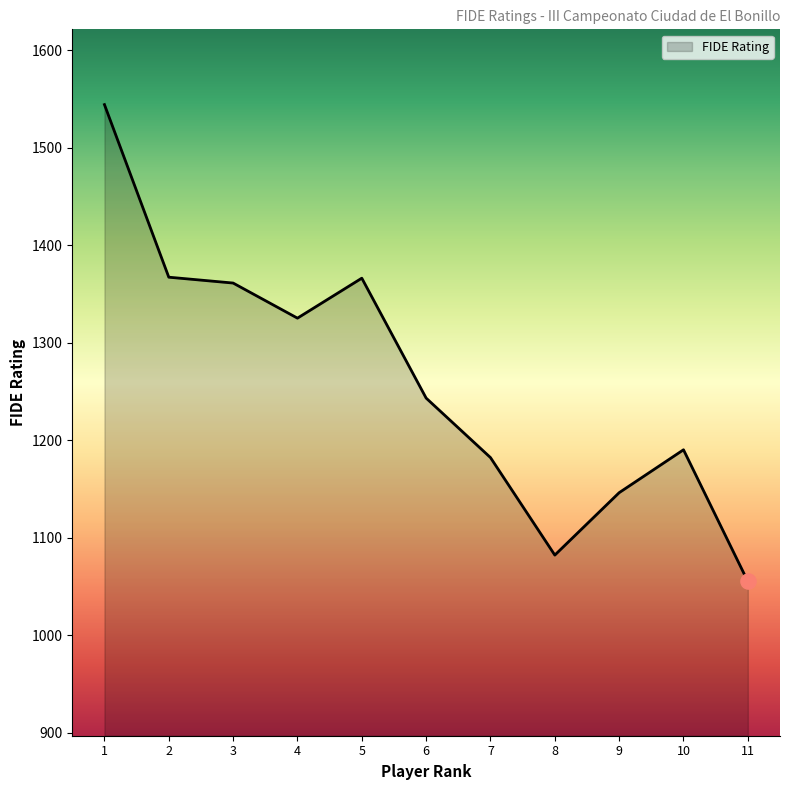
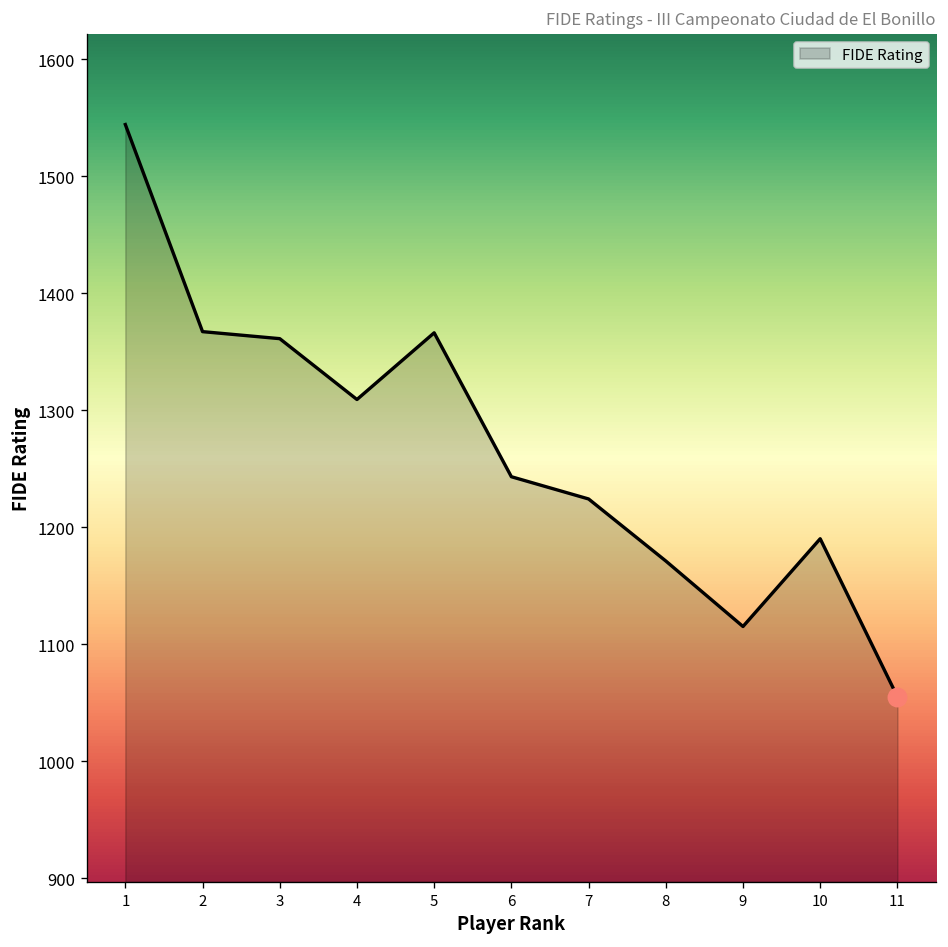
FIDE Rating, 4: 1330 -> 1310
FIDE Rating, 7: 1180 -> 1220
FIDE Rating, 8: 1080 -> 1170
FIDE Rating, 9: 1150 -> 1120
